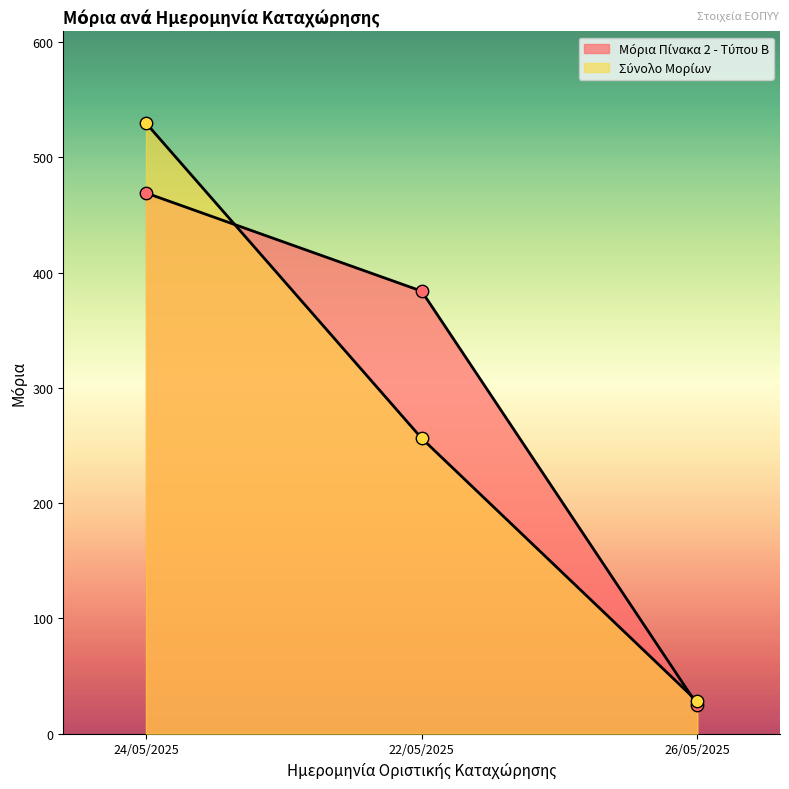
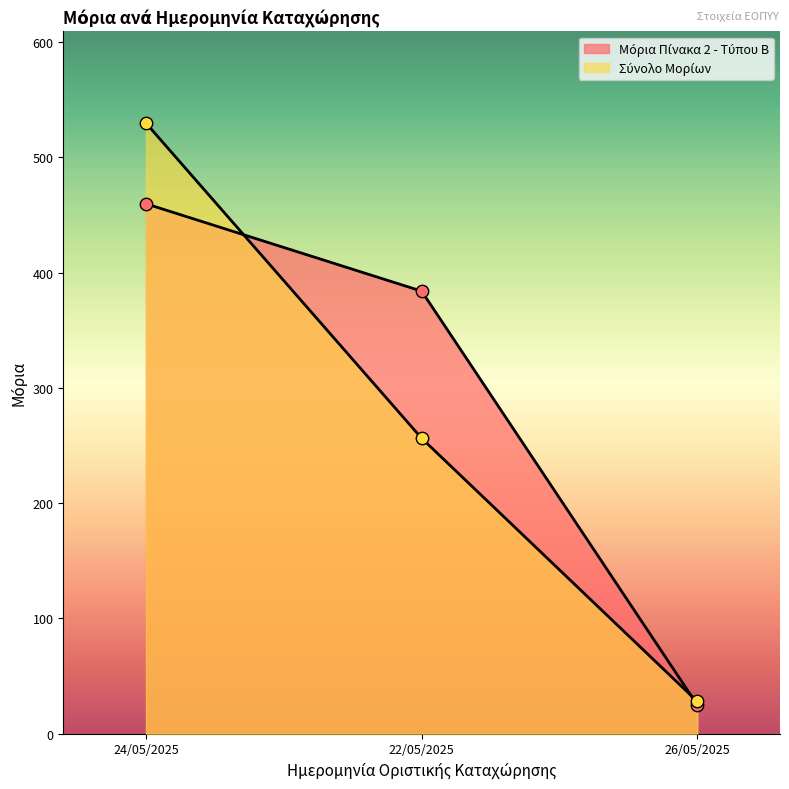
Μόρια Πίνακα 2 - Τύπου Β, 24/05/2025: 469 -> 460
